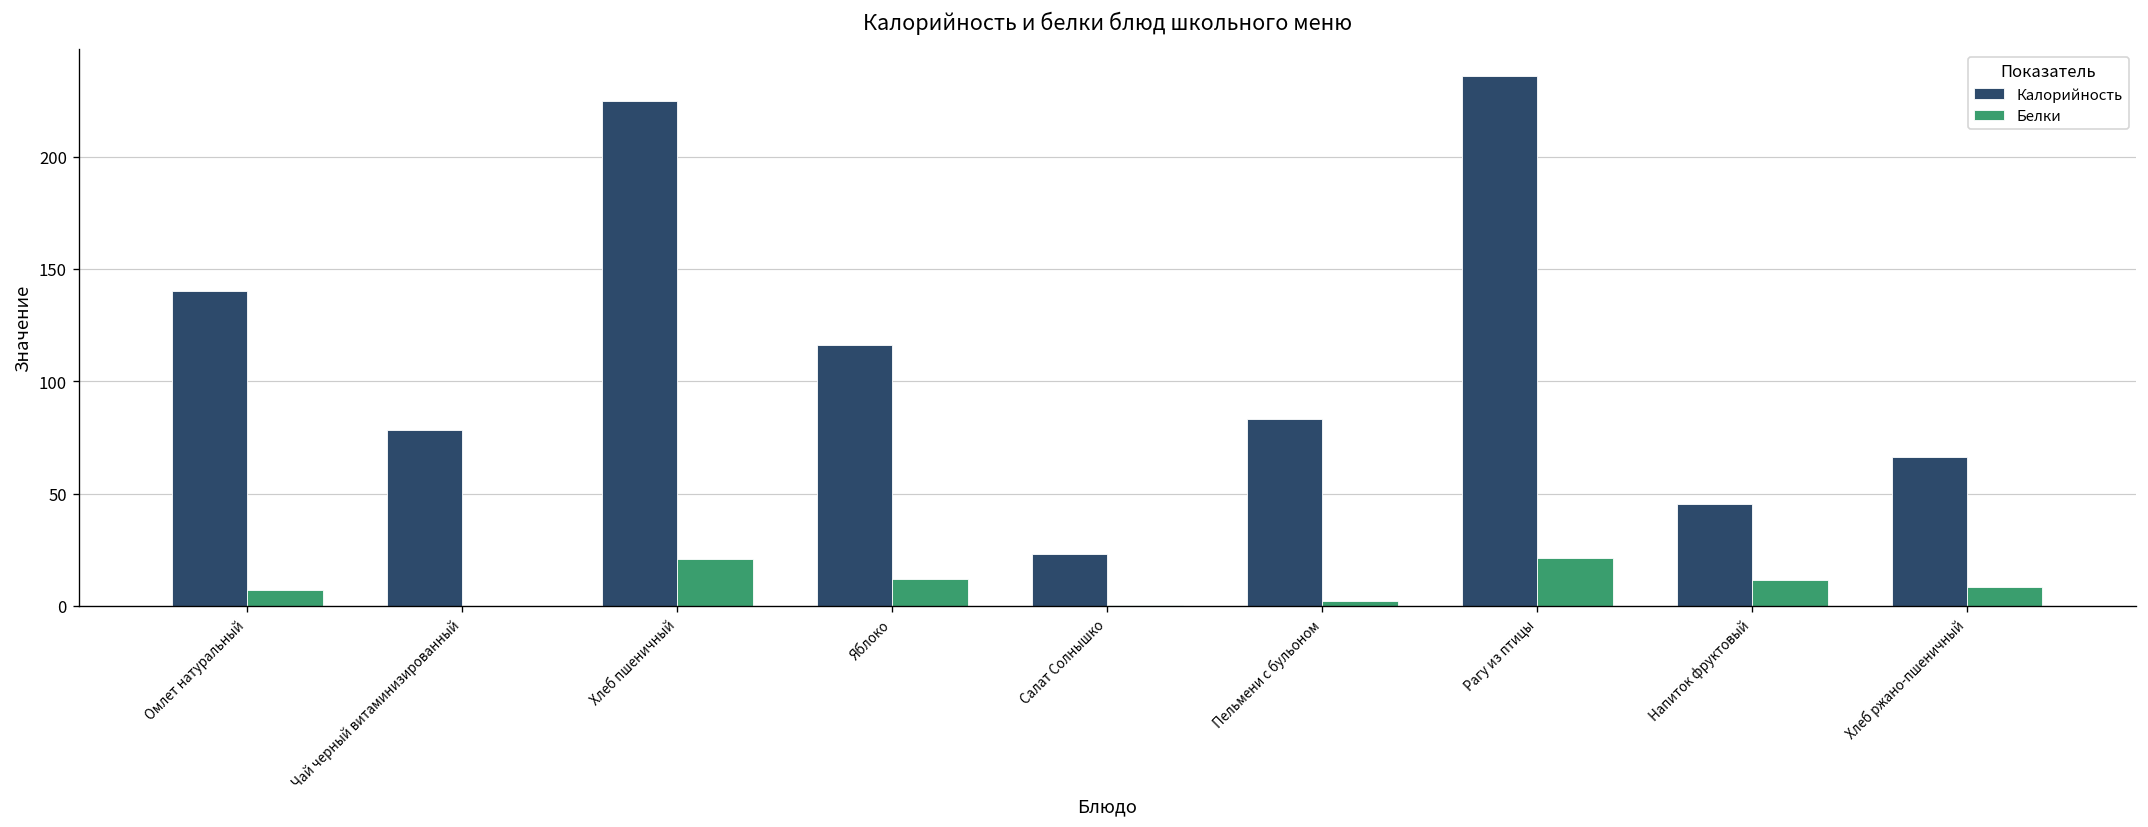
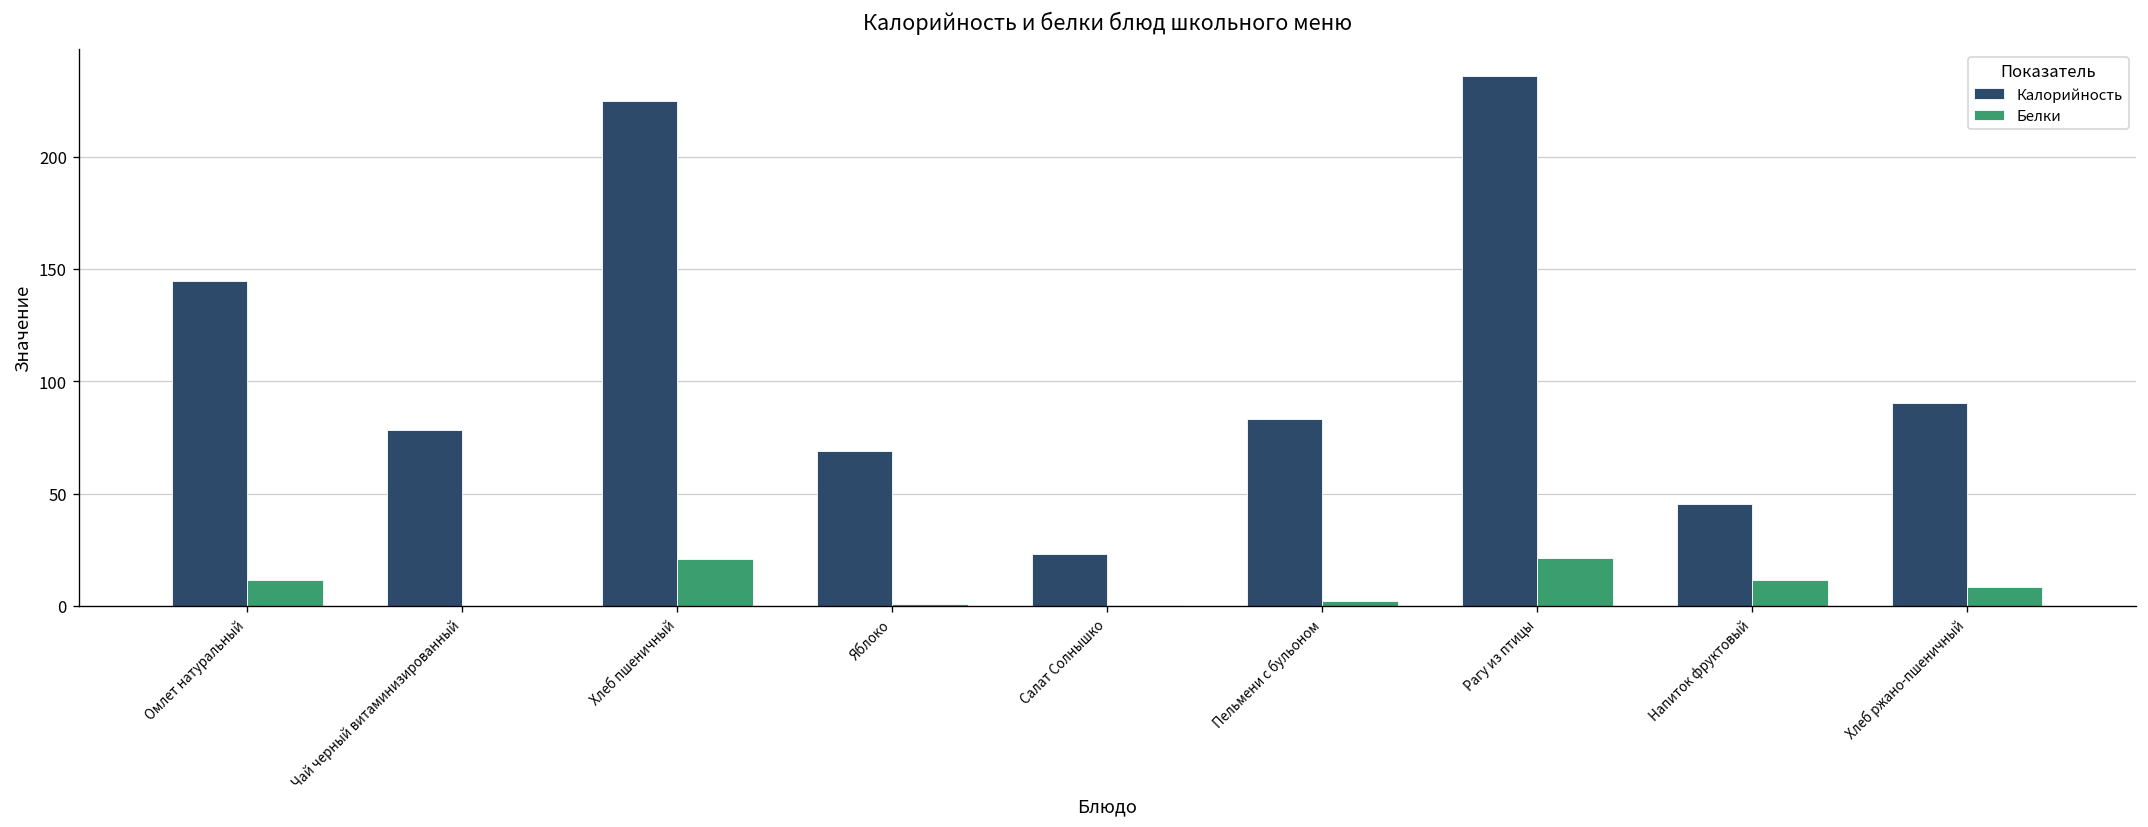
Калорийность, Омлет натуральный: 140 -> 145
Белки, Омлет натуральный: 7 -> 11
Калорийность, Яблоко: 116 -> 69
Белки, Яблоко: 12 -> 1
Калорийность, Хлеб ржано-пшеничный: 66 -> 91
